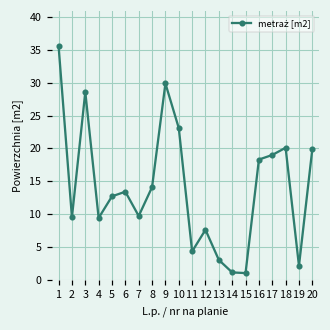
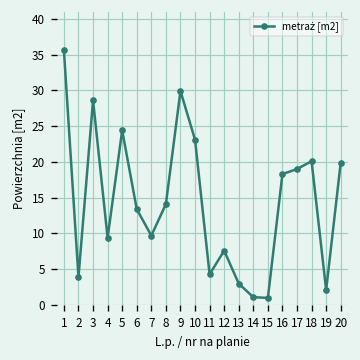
2: 10 -> 4
5: 13 -> 24
